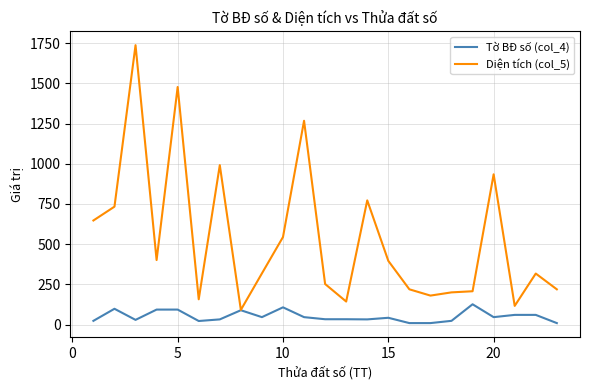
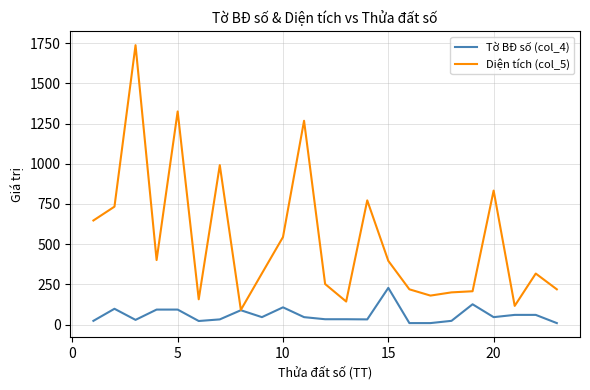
Diện tích (col_5), 5: 1480 -> 1330
Tờ BĐ số (col_4), 15: 40 -> 230
Diện tích (col_5), 20: 930 -> 830
